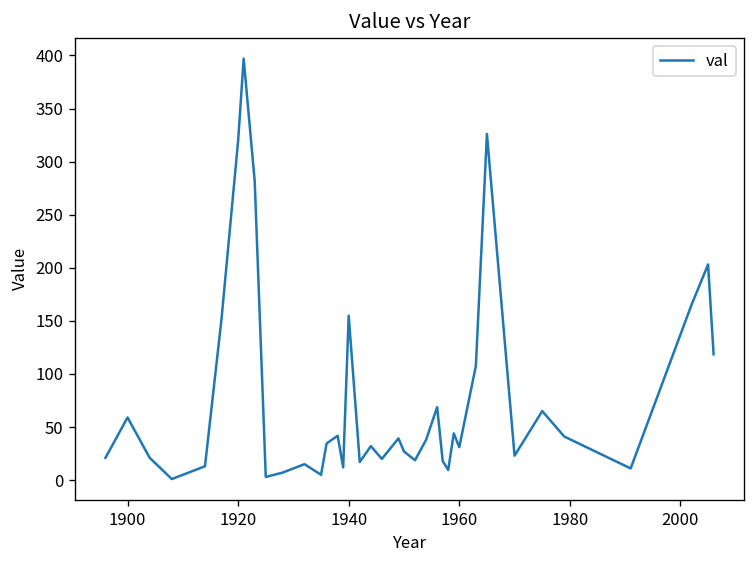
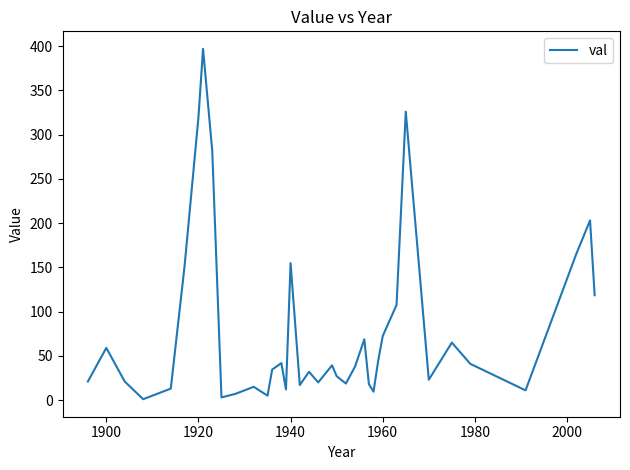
1960: 30 -> 70
